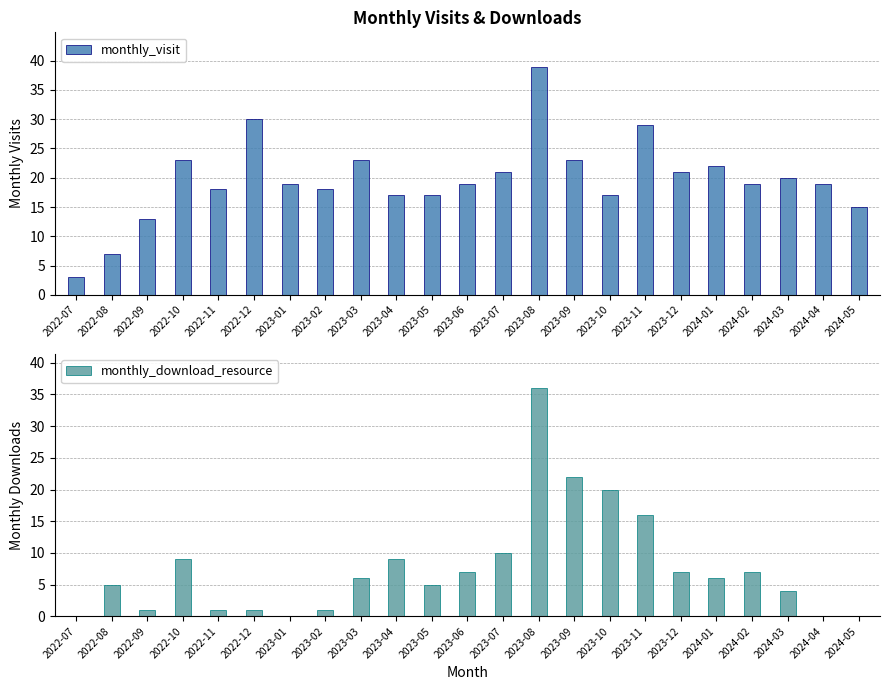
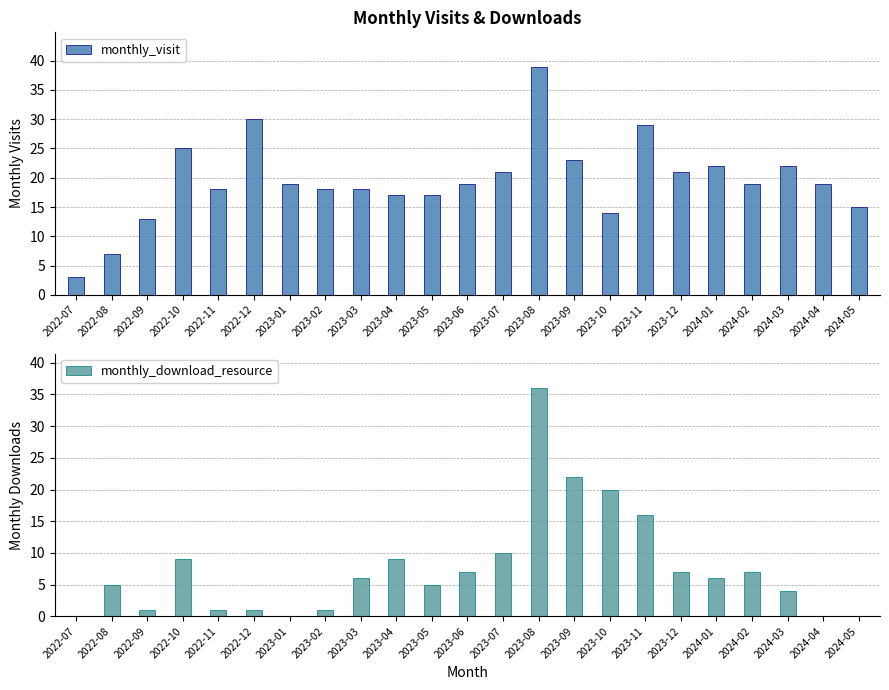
Monthly Visits & Downloads, 2022-10: 23 -> 25
Monthly Visits & Downloads, 2023-03: 23 -> 18
Monthly Visits & Downloads, 2023-10: 17 -> 14
Monthly Visits & Downloads, 2024-03: 20 -> 22
